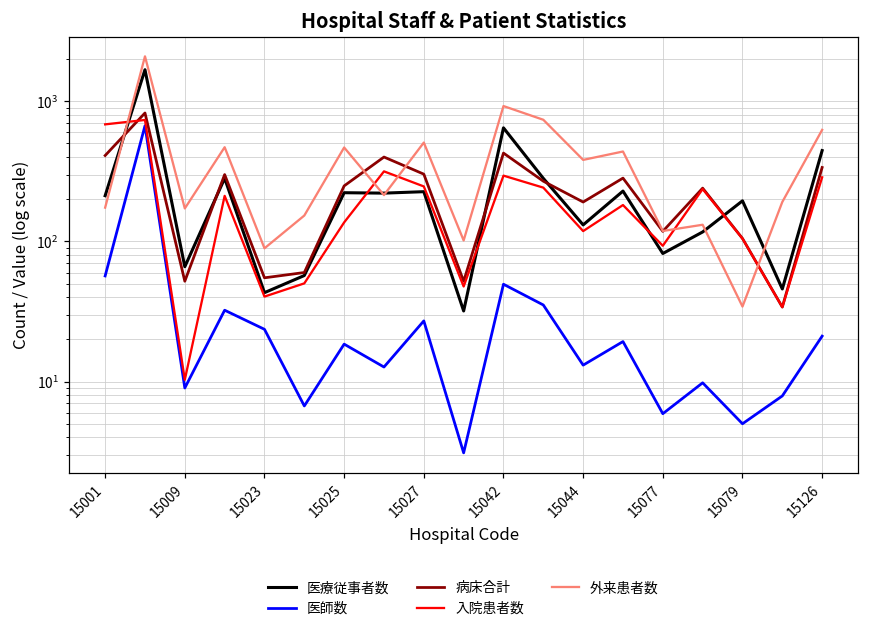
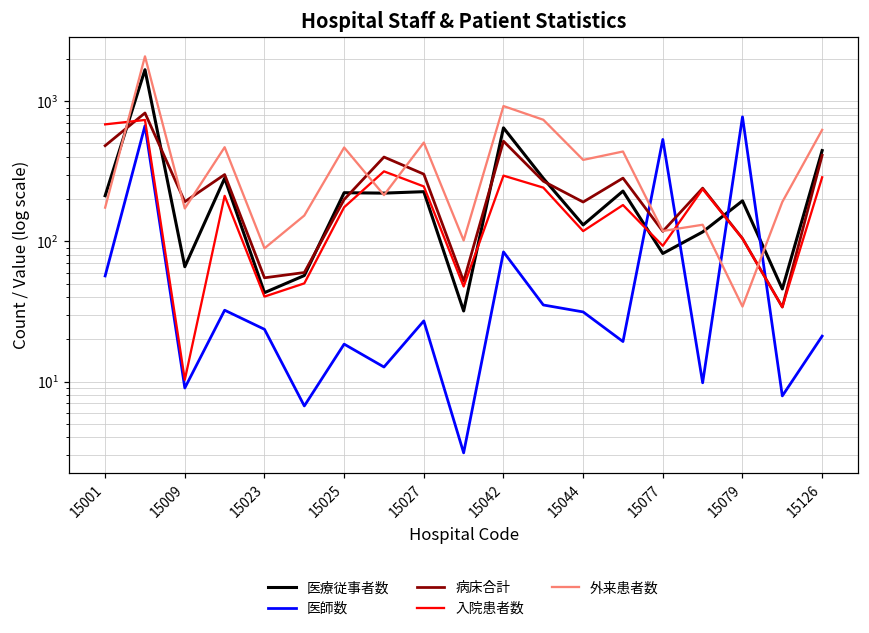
病床合計, 15001: 410 -> 480
病床合計, 15009: 52 -> 190
病床合計, 15025: 250 -> 200
入院患者数, 15025: 140 -> 180
医師数, 15042: 50 -> 80
病床合計, 15042: 430 -> 520
医師数, 15044: 13 -> 31
医師数, 15077: 6 -> 530
医師数, 15079: 5.0 -> 800
病床合計, 15126: 340 -> 410
